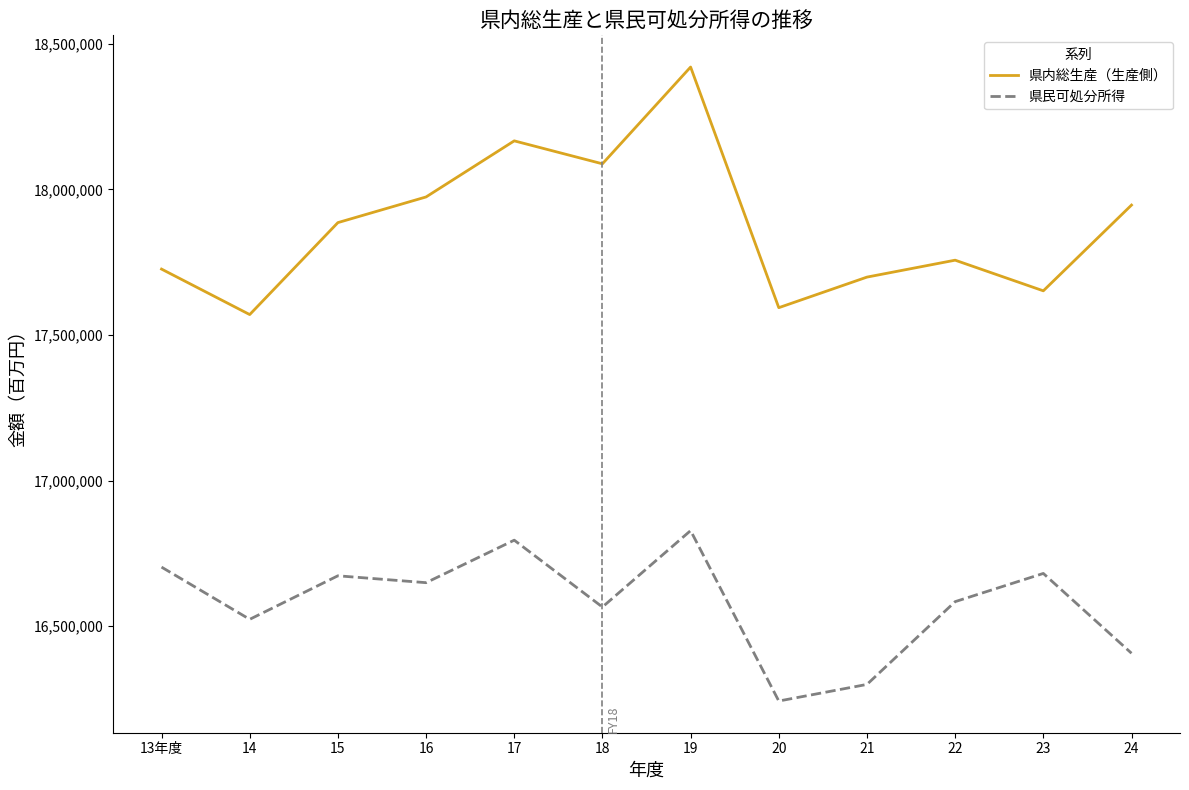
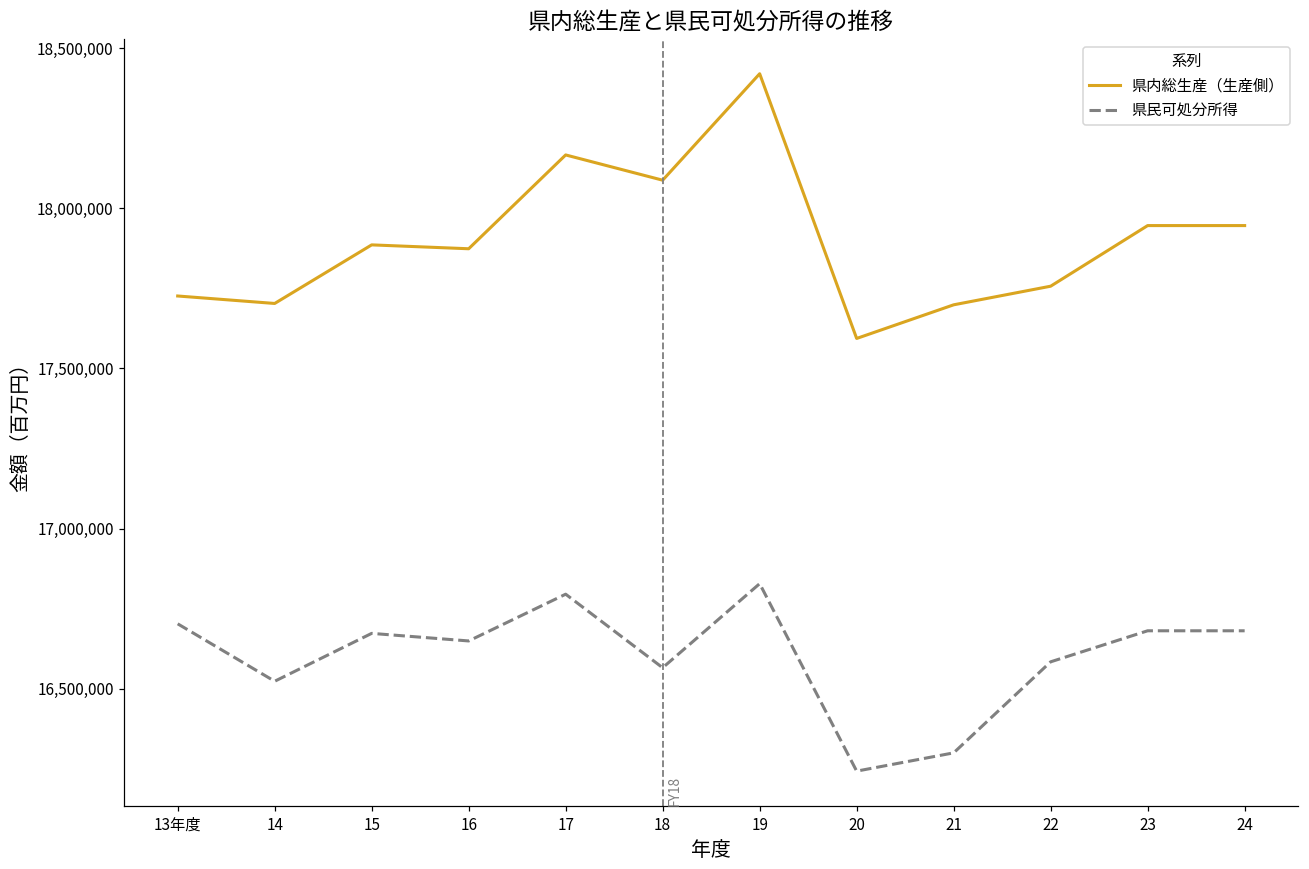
県内総生産（生産側）, 14: 17,570,000 -> 17,700,000
県内総生産（生産側）, 16: 17,970,000 -> 17,870,000
県内総生産（生産側）, 23: 17,650,000 -> 17,950,000
県民可処分所得, 24: 16,410,000 -> 16,680,000
